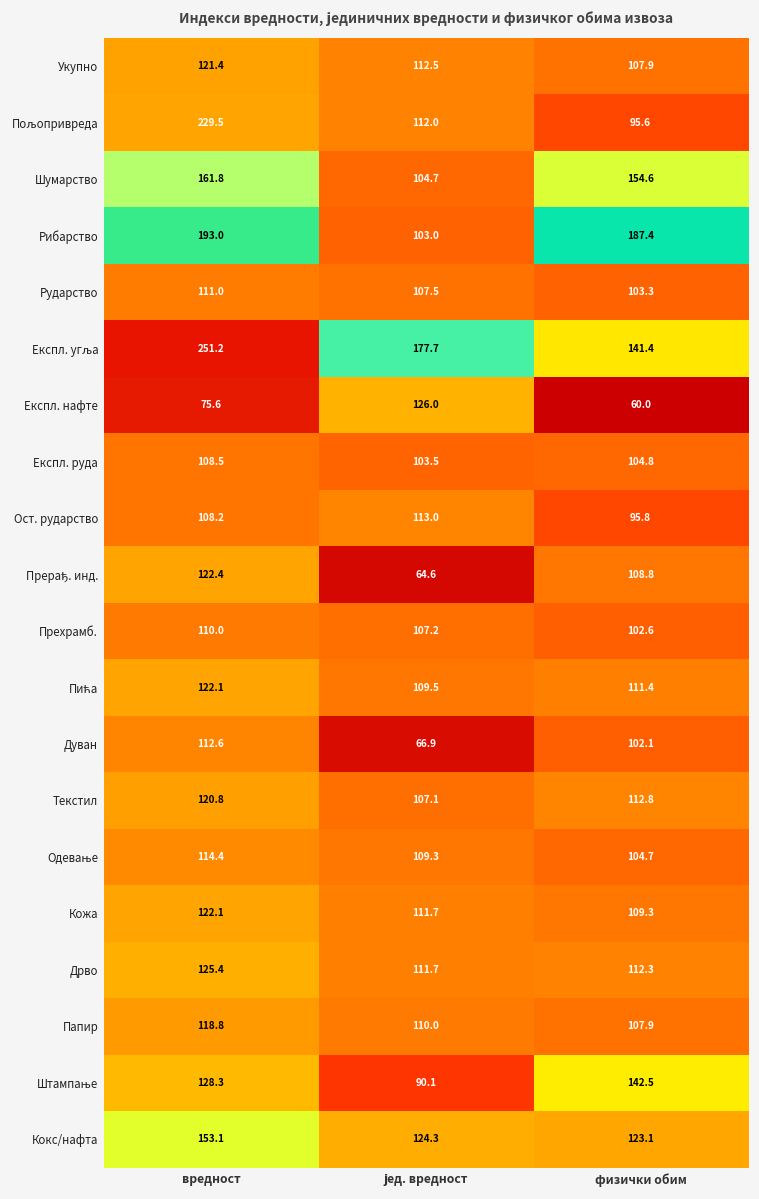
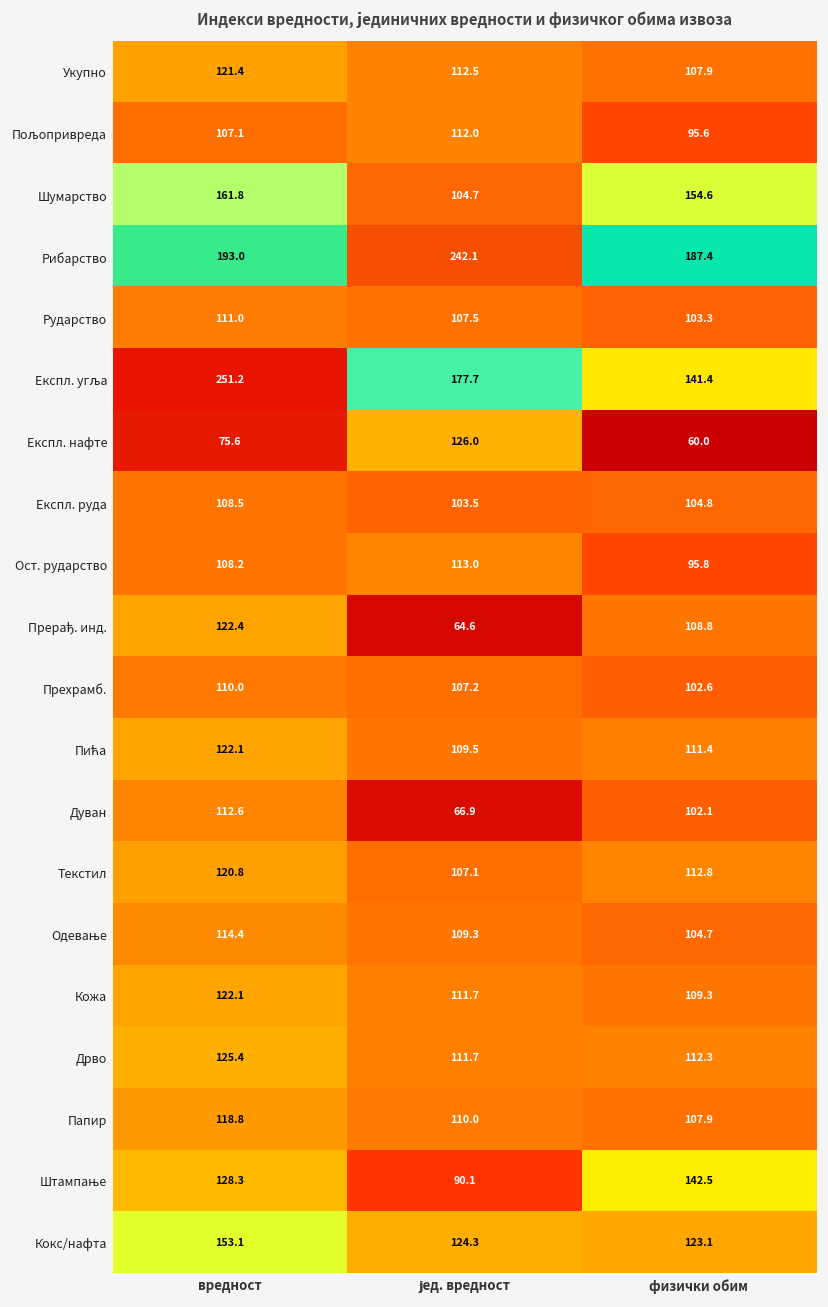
Пољопривреда, вредност: 229.5 -> 107.1
Рибарство, јед. вредност: 103.0 -> 242.1
